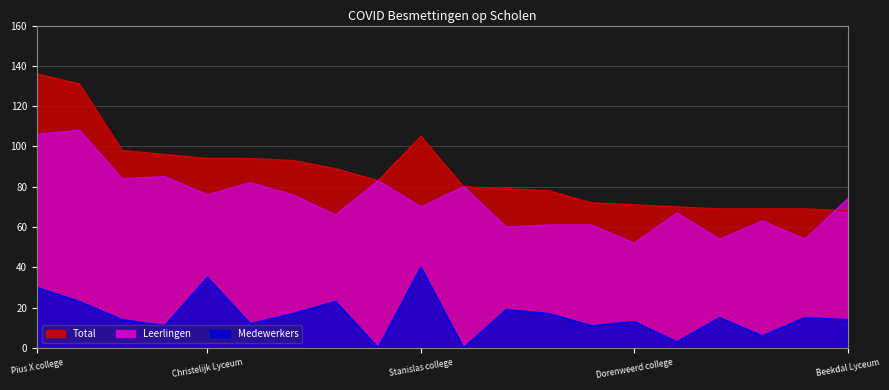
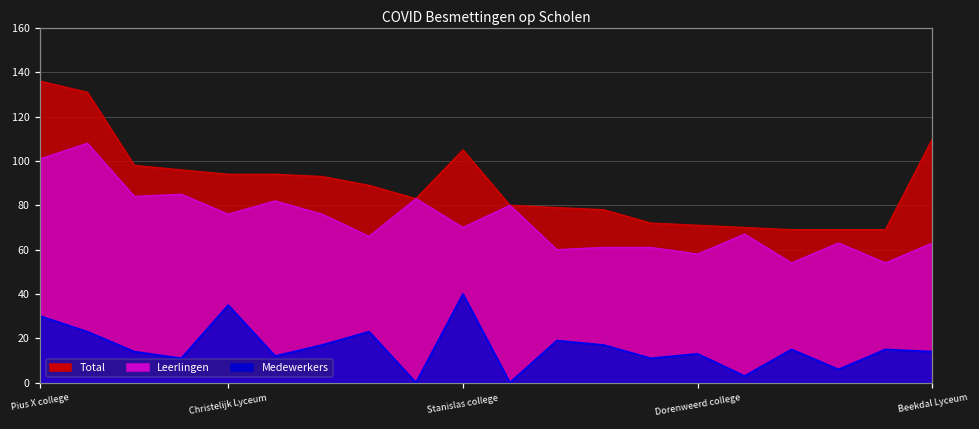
Leerlingen, Pius X college: 106 -> 101
Leerlingen, Dorenweerd college: 52 -> 58
Total, Beekdal Lyceum: 68 -> 110
Leerlingen, Beekdal Lyceum: 74 -> 63
